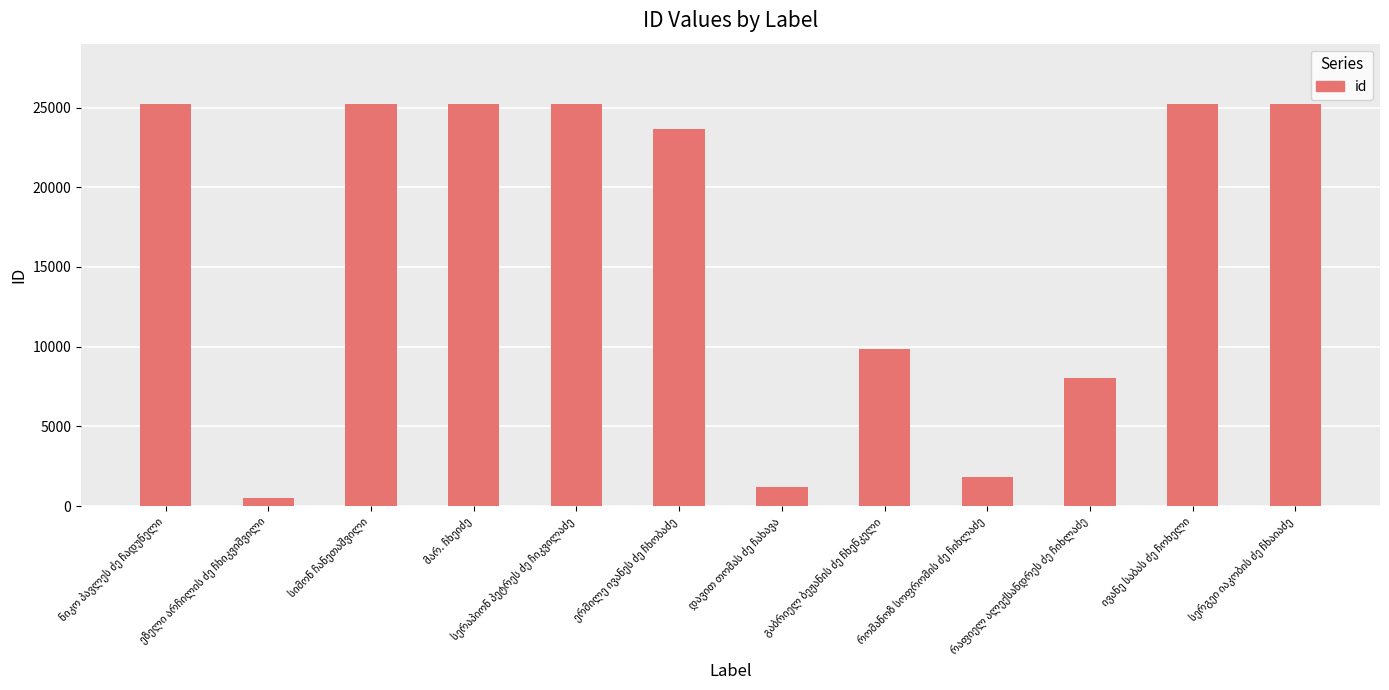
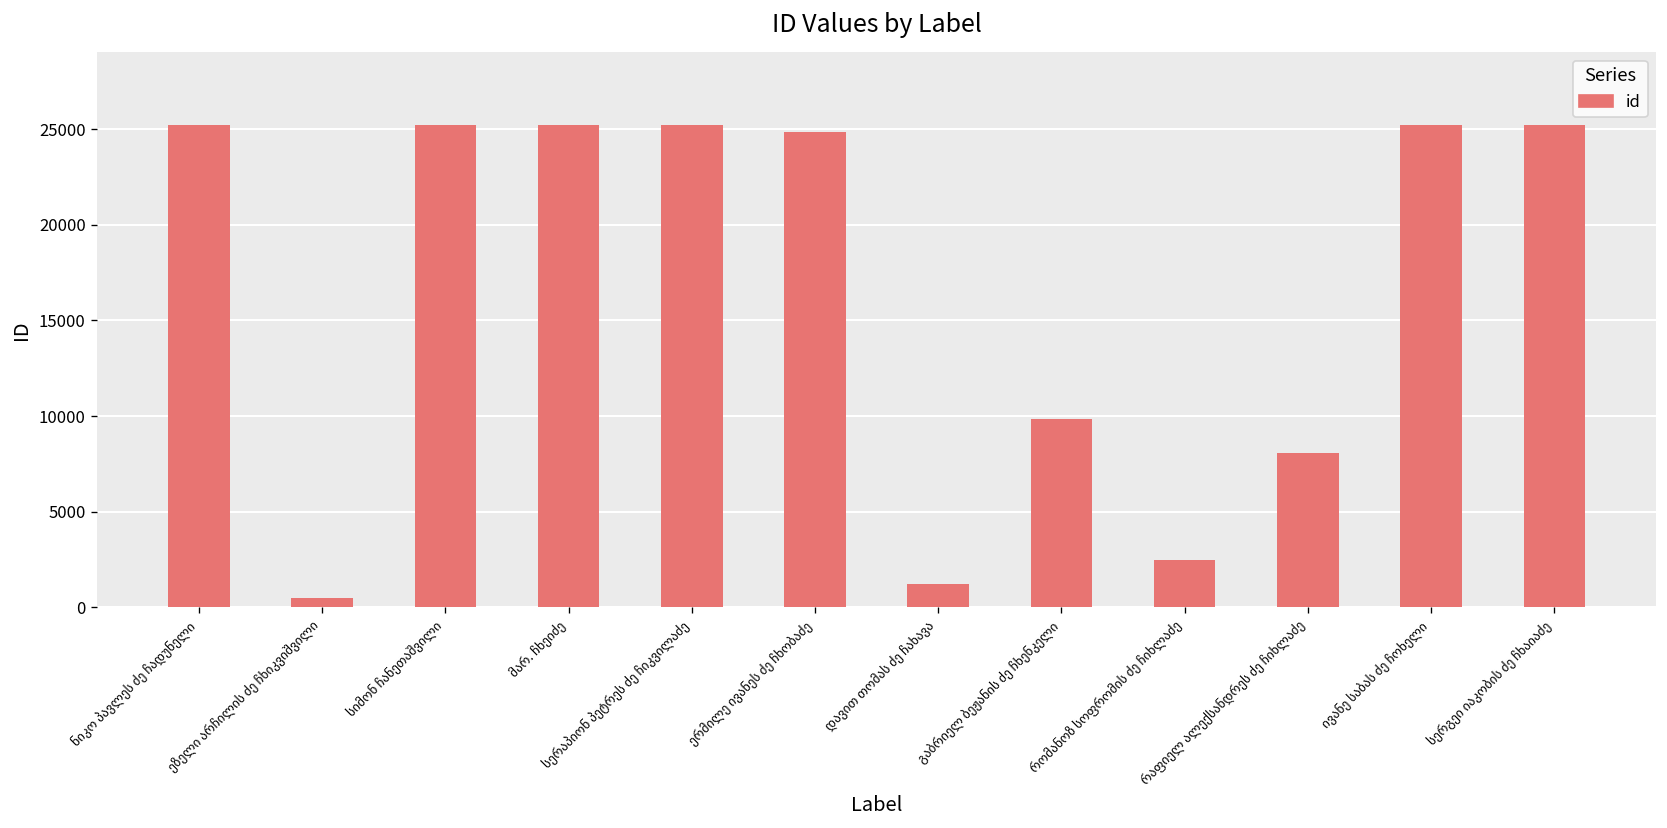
ერმილე ივანეს ძე ჩხობაძე: 23700 -> 24900
რომანოზ სოფრომის ძე ჩიხლაძე: 1800 -> 2500
